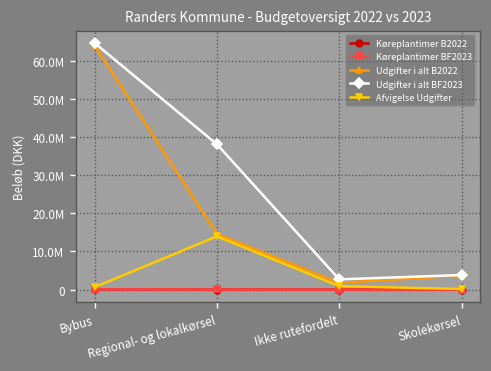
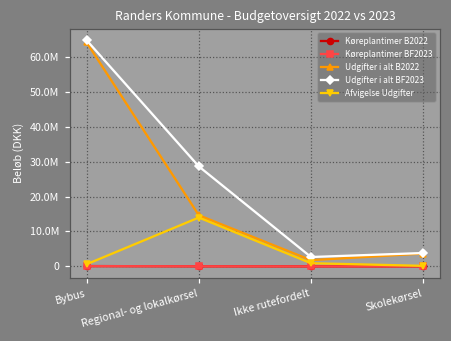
Udgifter i alt BF2023, Regional- og lokalkørsel: 38000000 -> 29000000
